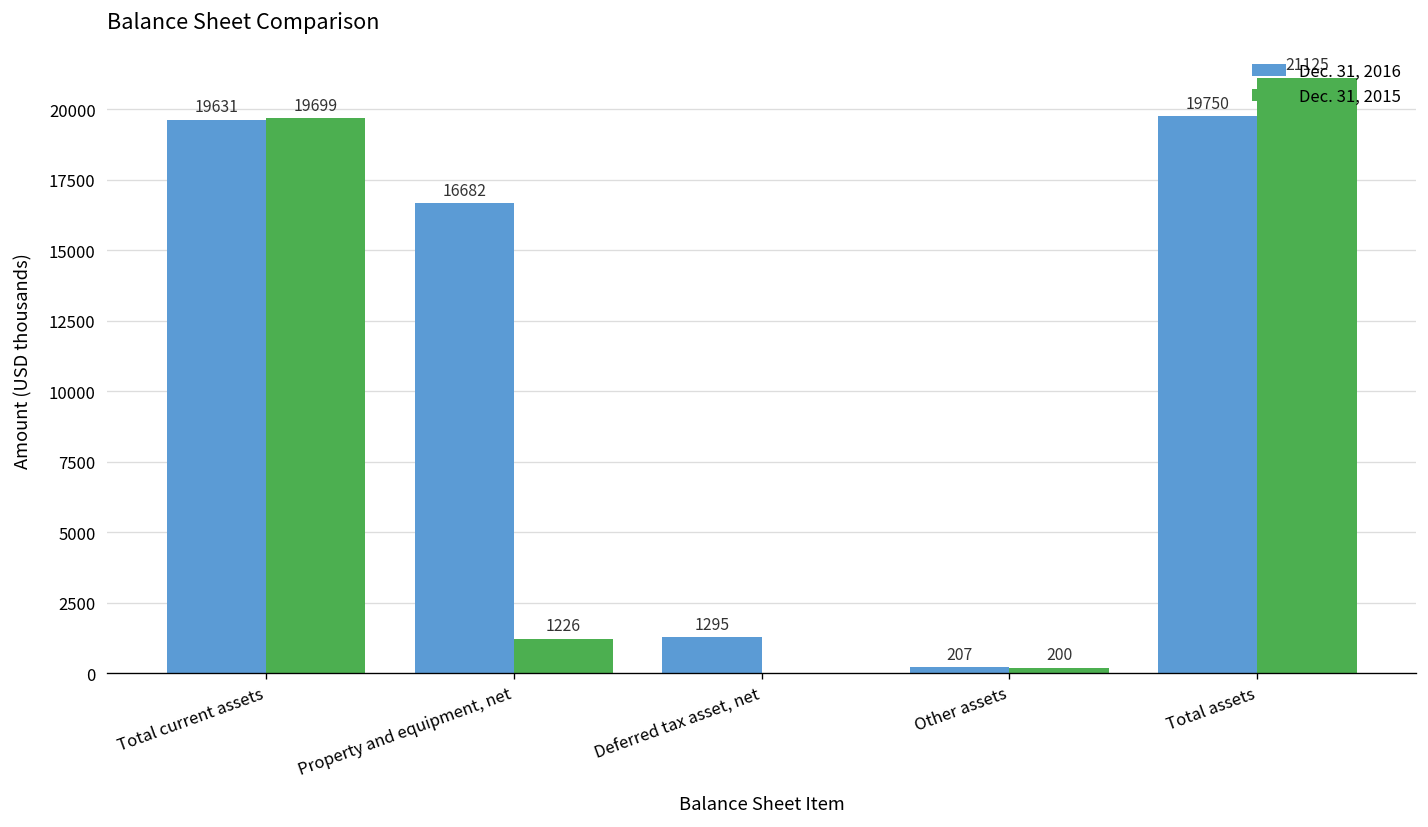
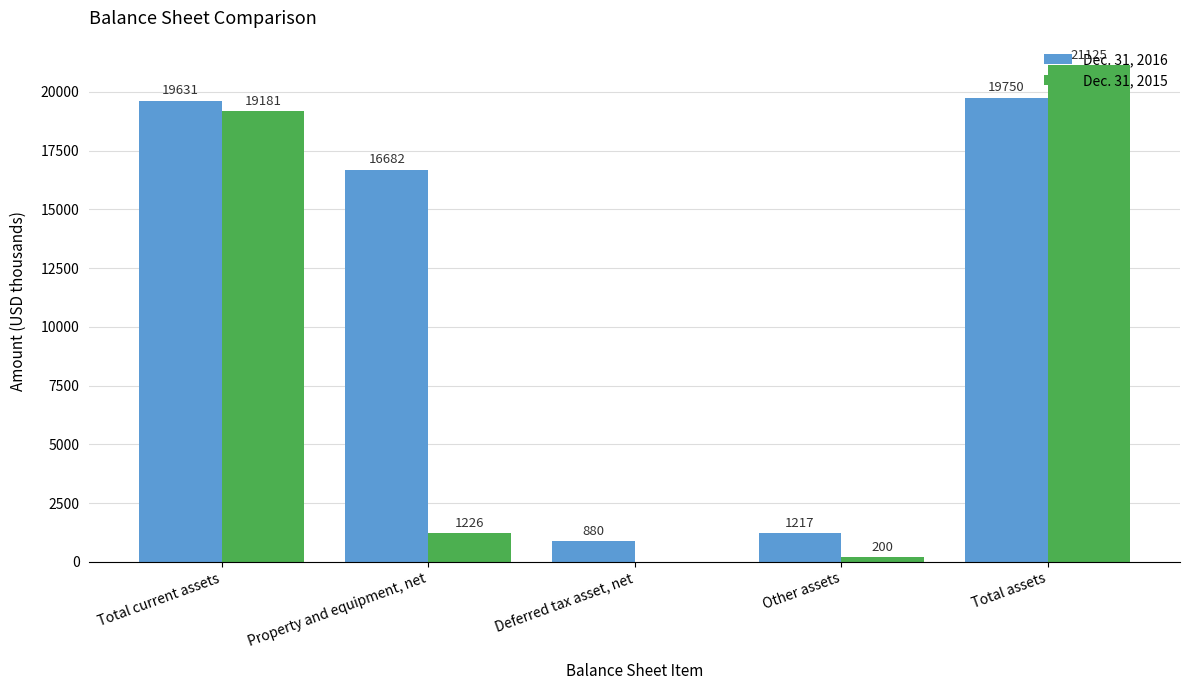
Dec. 31, 2015, Total current assets: 19699 -> 19181
Dec. 31, 2016, Deferred tax asset, net: 1295 -> 880
Dec. 31, 2016, Other assets: 207 -> 1217
